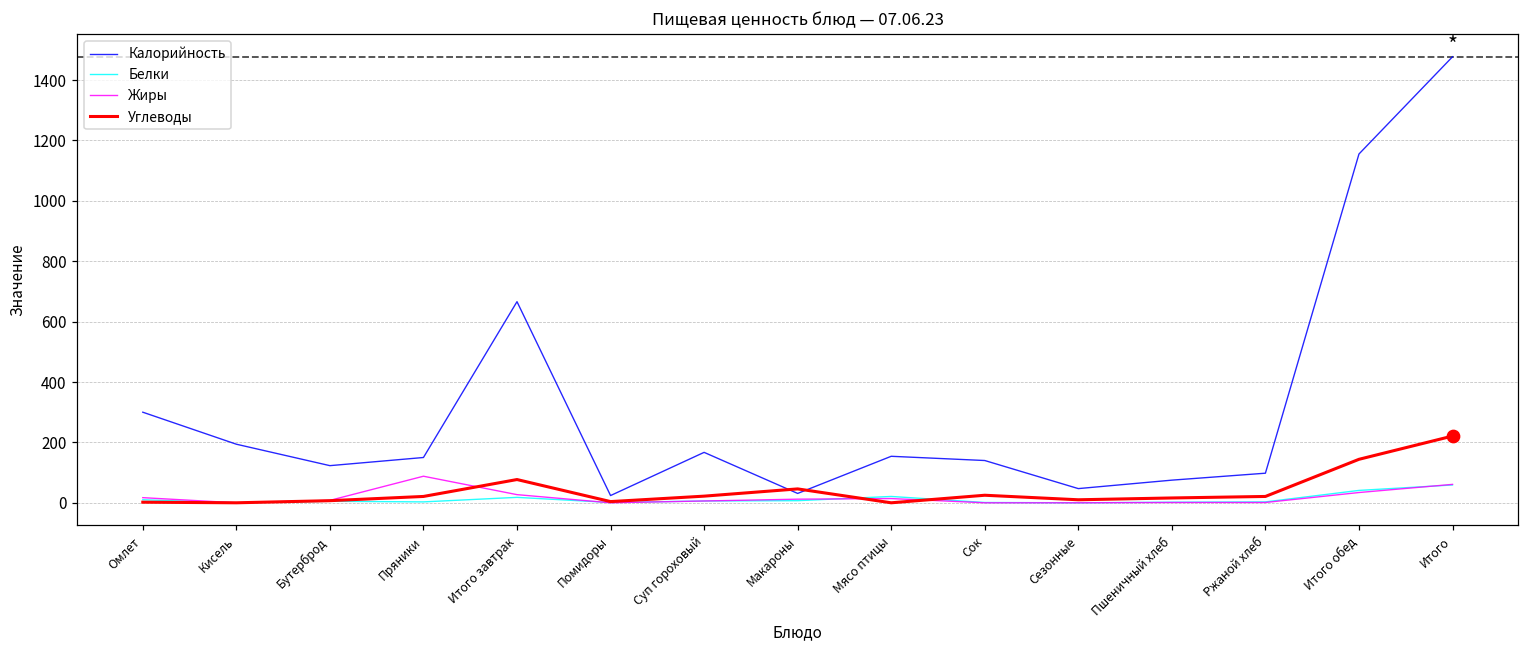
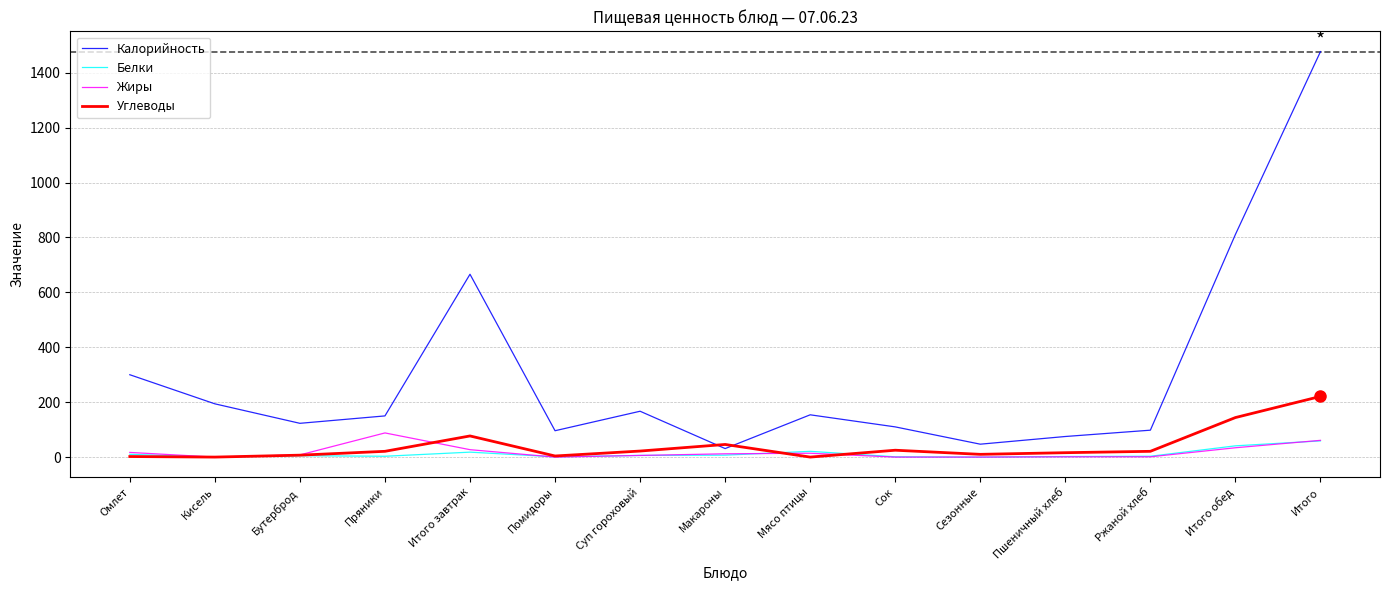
Калорийность, Помидоры: 20 -> 100
Калорийность, Сок: 140 -> 110
Калорийность, Итого обед: 1160 -> 810
